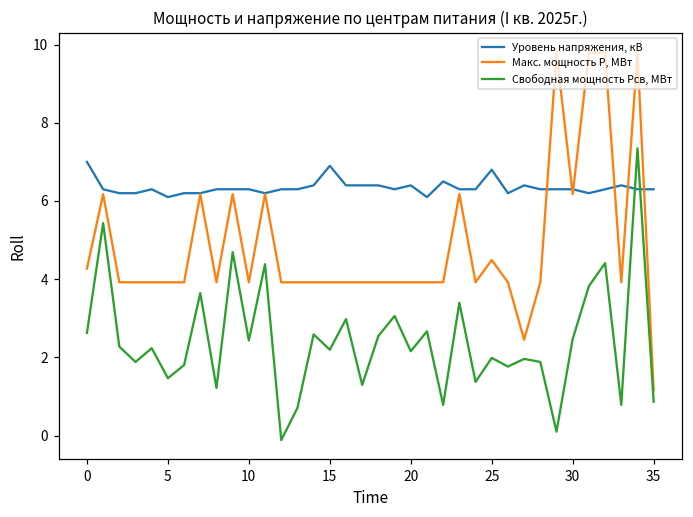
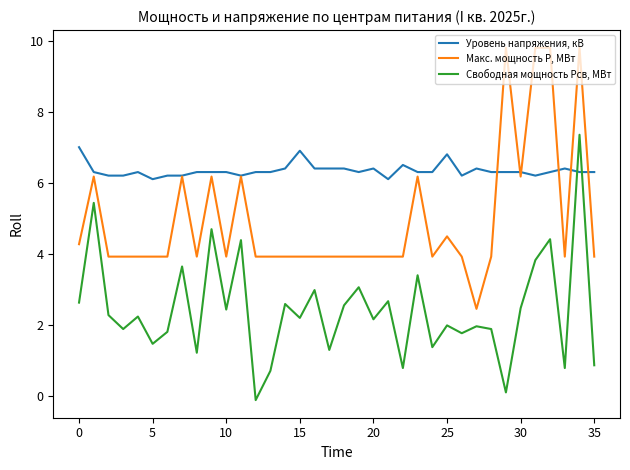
Макс. мощность Р, МВт, 35: 1.2 -> 3.9
